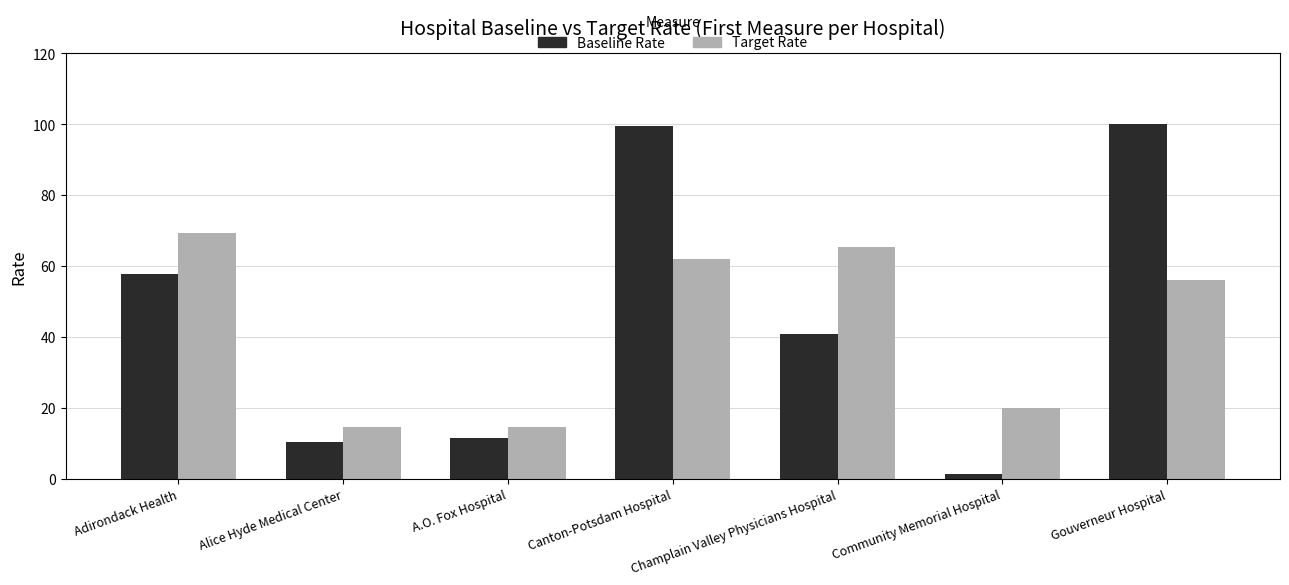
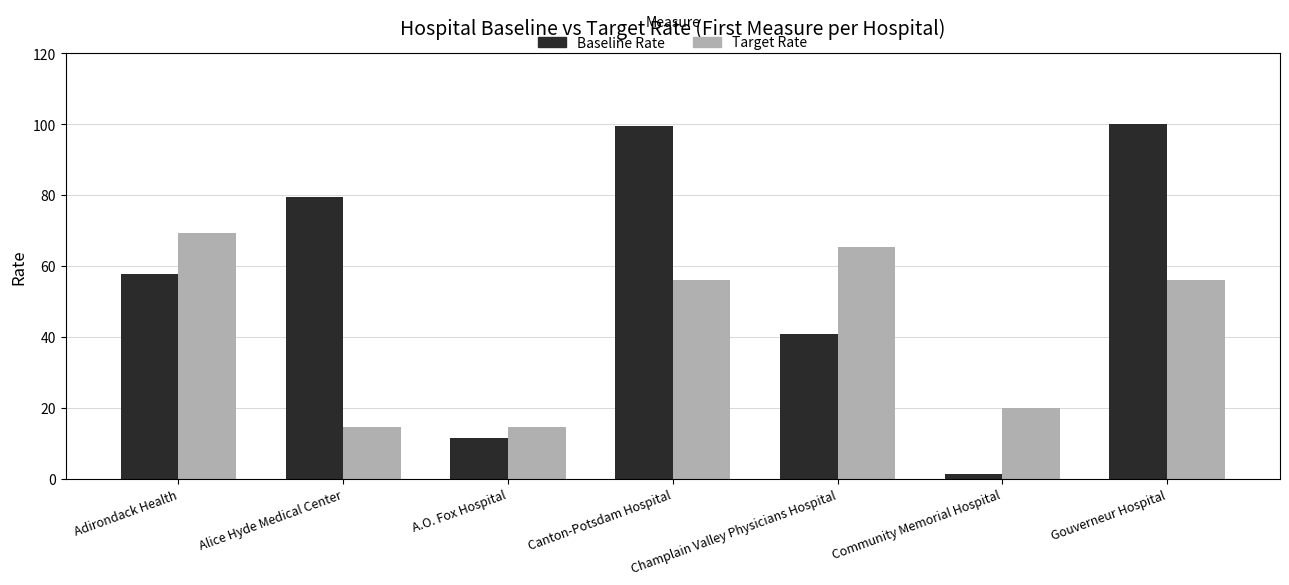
Baseline Rate, Alice Hyde Medical Center: 10 -> 79
Target Rate, Canton-Potsdam Hospital: 62 -> 56
